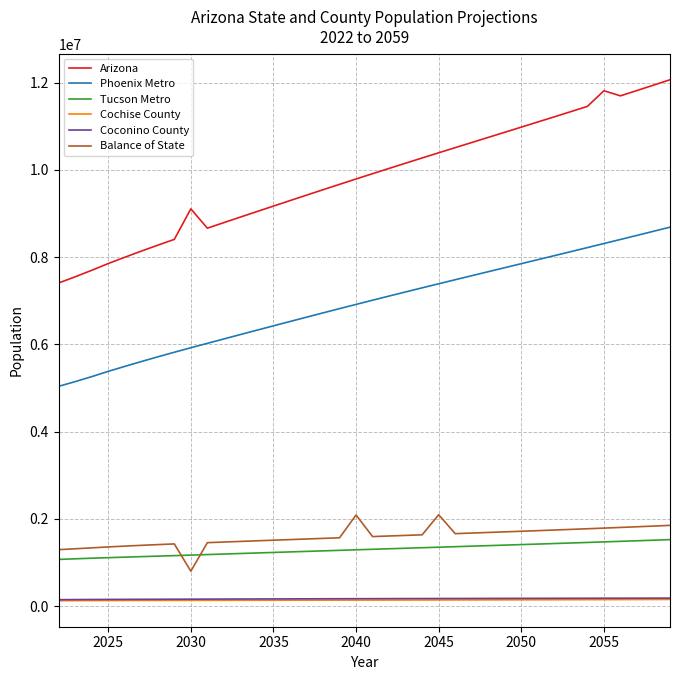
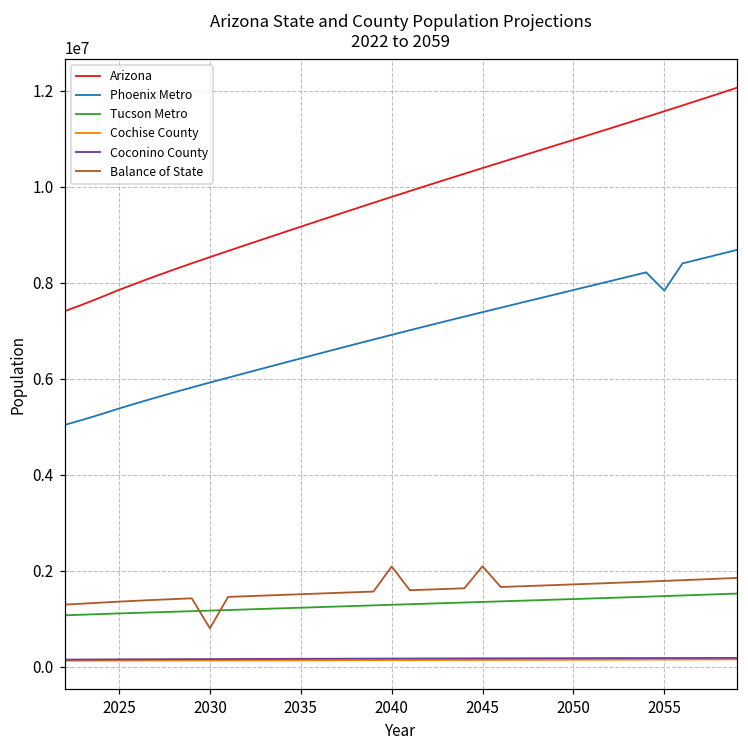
Arizona, 2030: 9100000 -> 8500000
Arizona, 2055: 11800000 -> 11600000
Phoenix Metro, 2055: 8300000 -> 7800000
